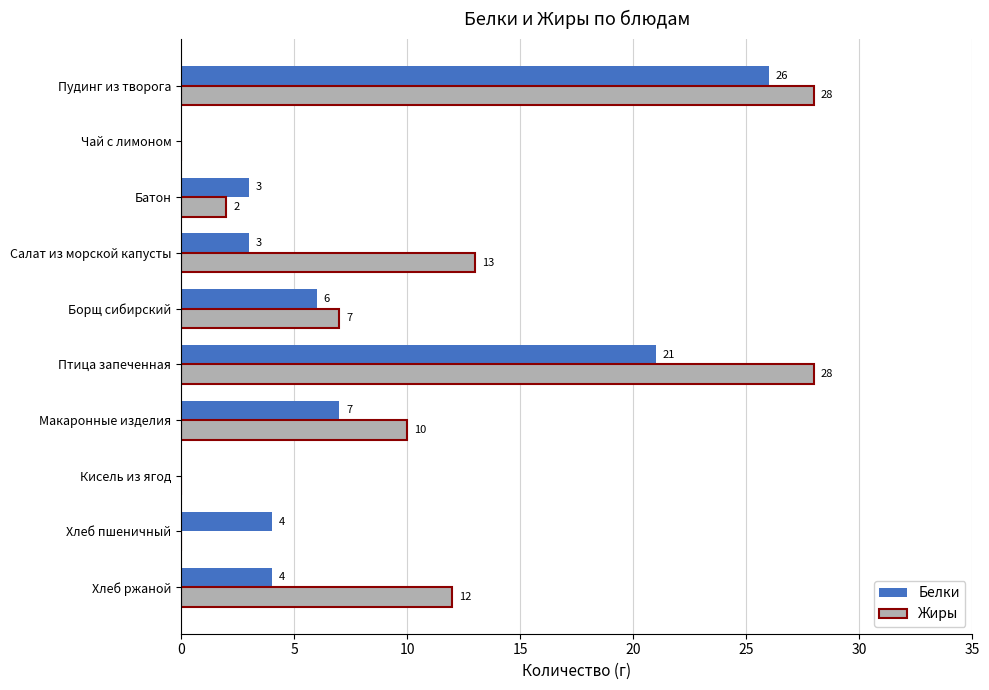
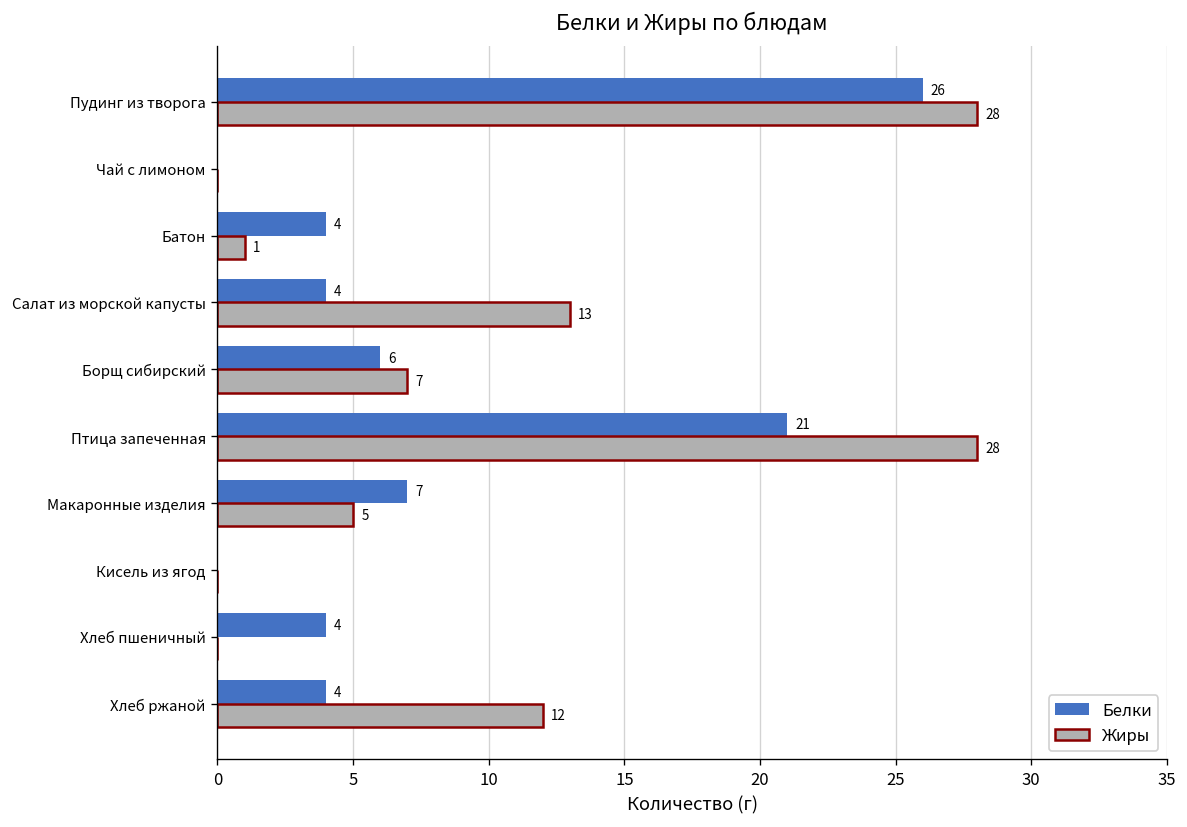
Белки, Батон: 3 -> 4
Жиры, Батон: 2 -> 1
Белки, Салат из морской капусты: 3 -> 4
Жиры, Макаронные изделия: 10 -> 5
